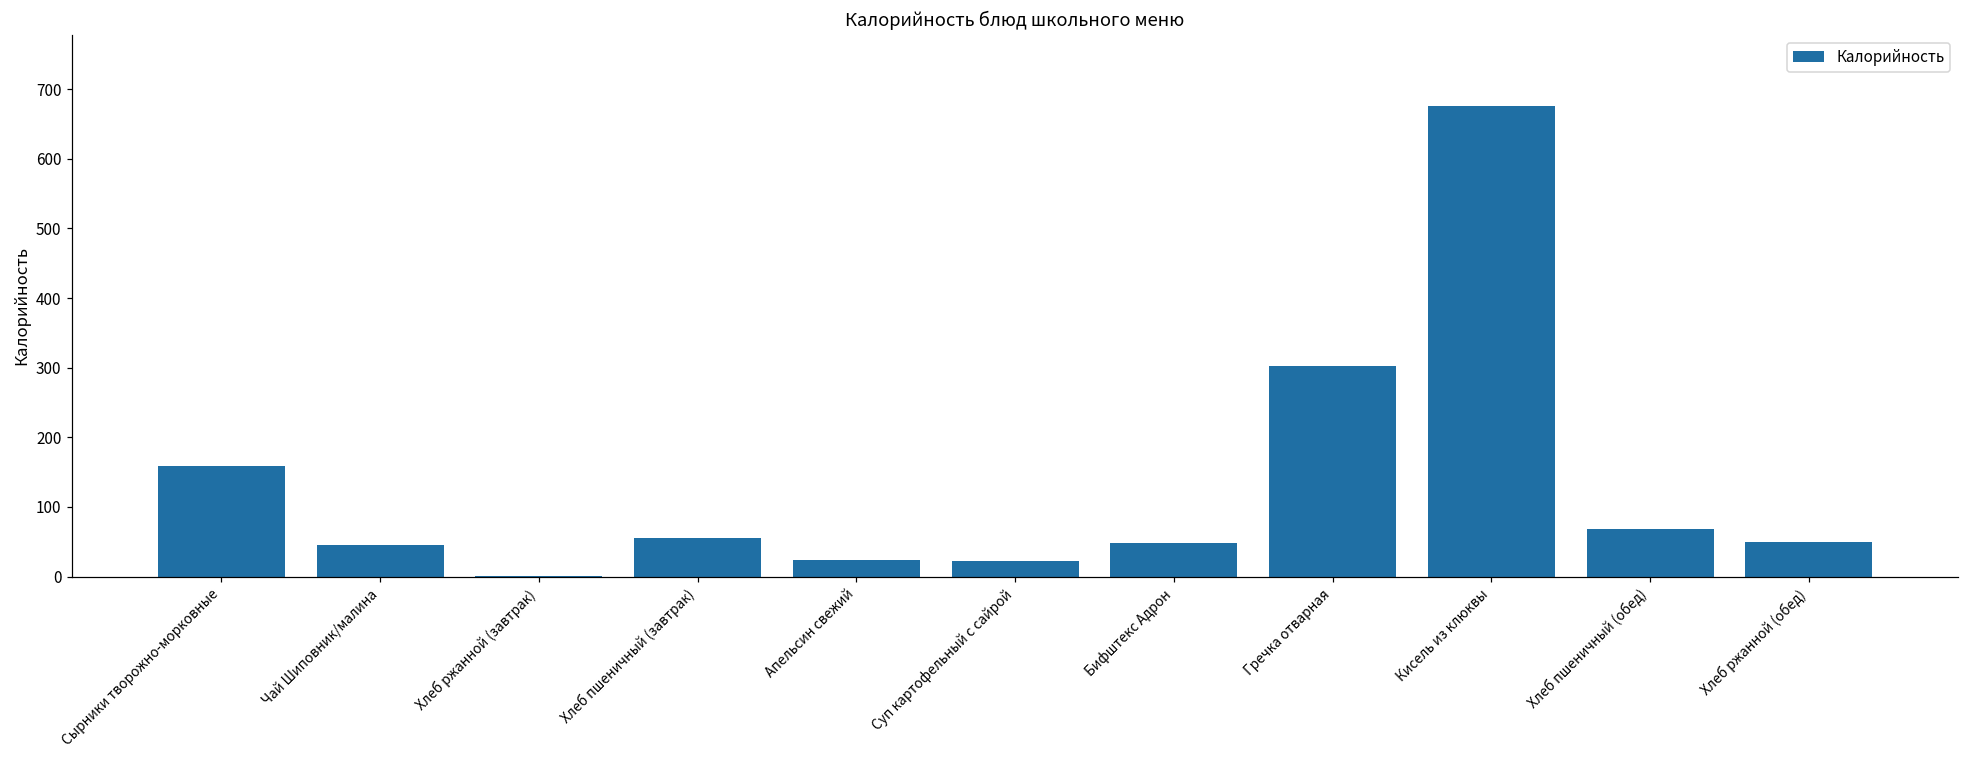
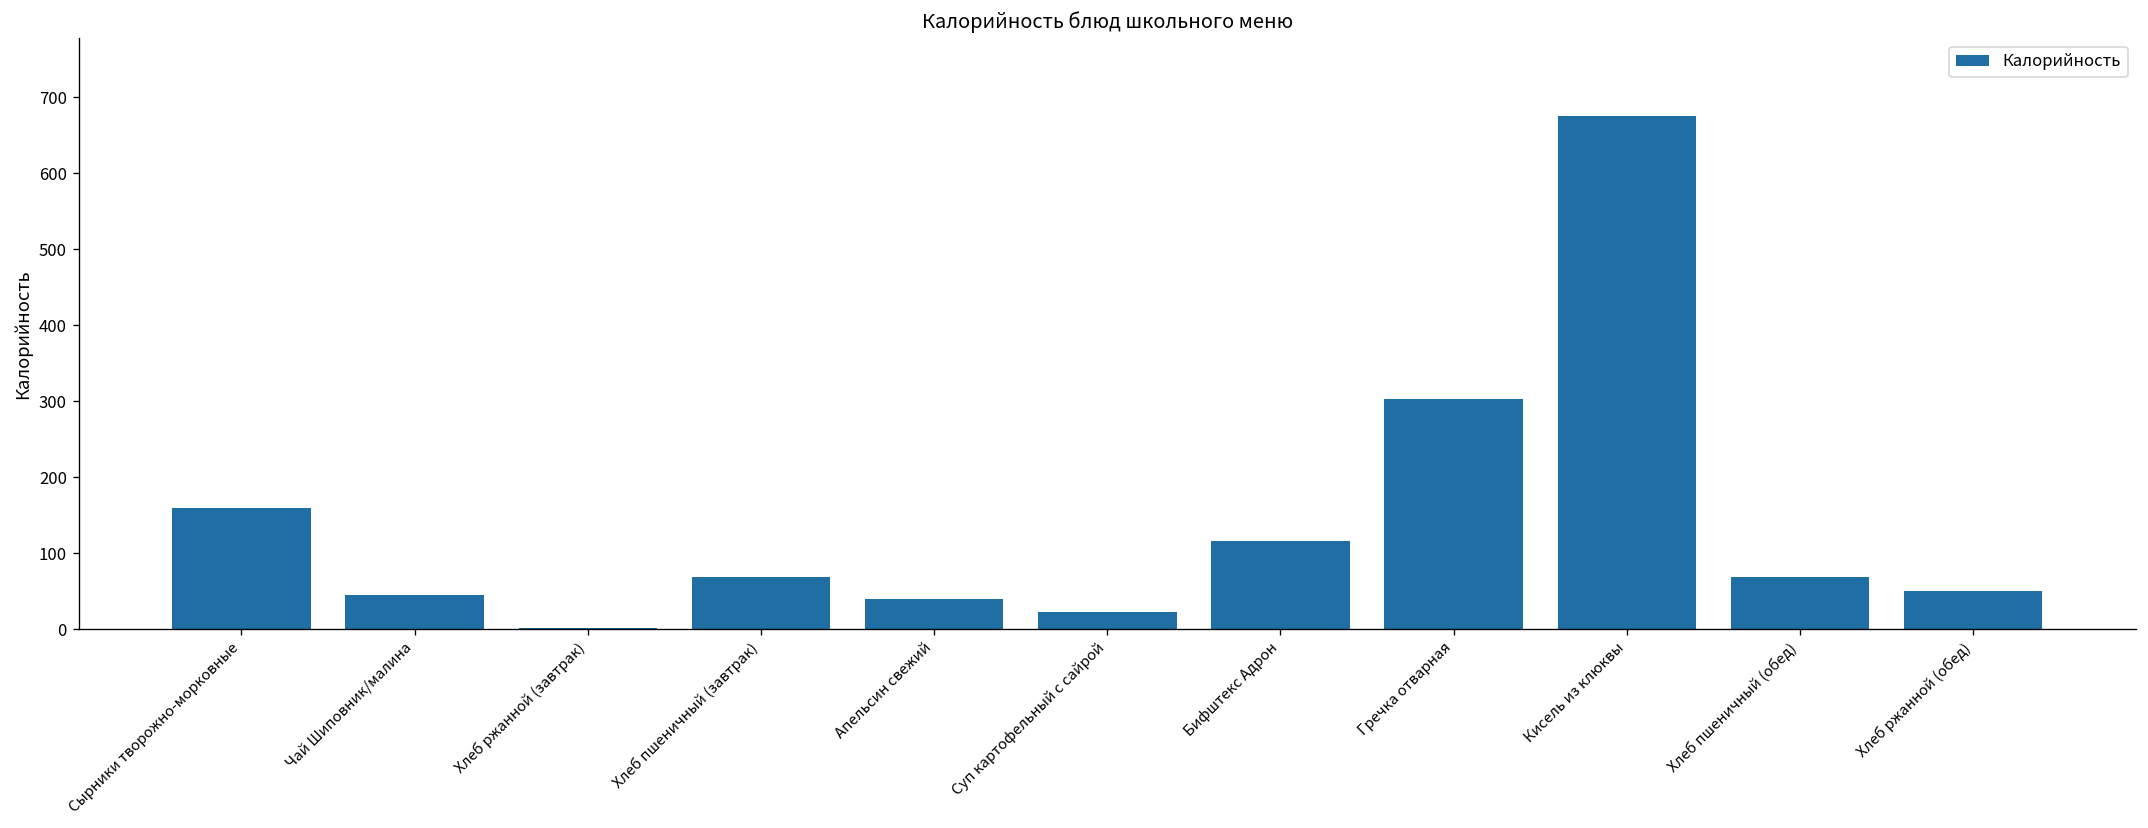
Хлеб пшеничный (завтрак): 60 -> 70
Апельсин свежий: 20 -> 40
Бифштекс Адрон: 50 -> 120
